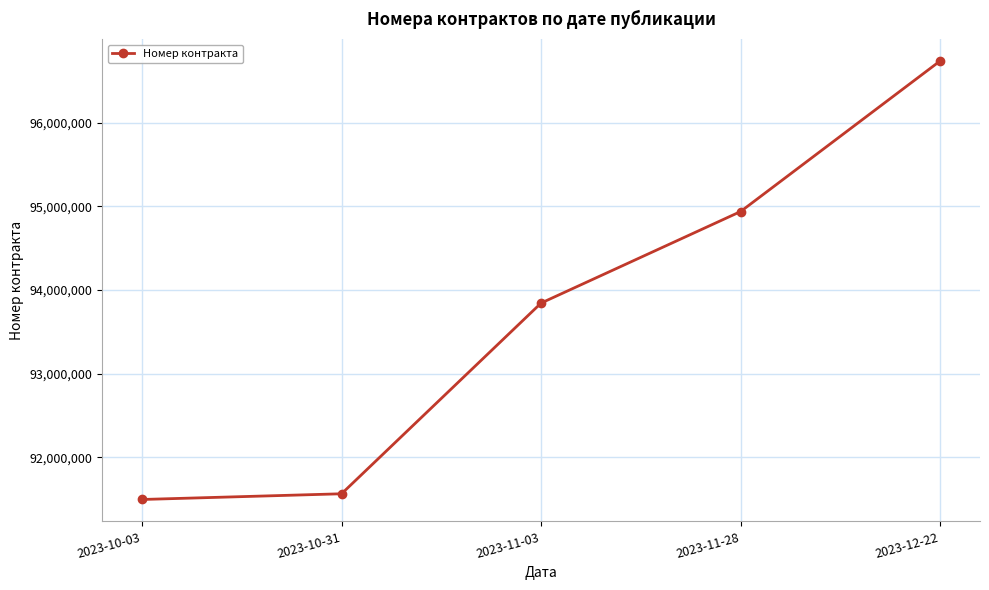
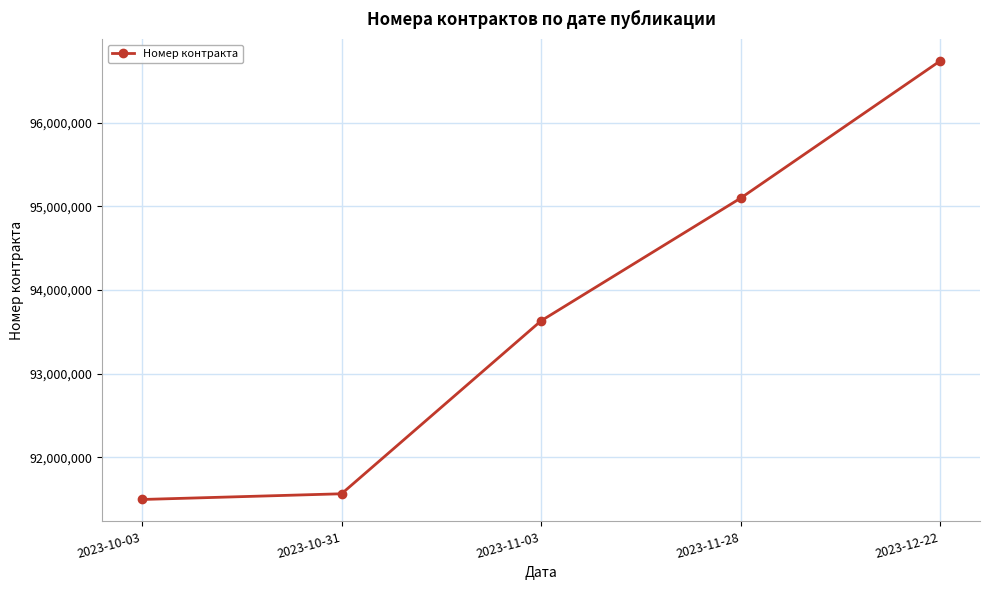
2023-11-03: 93,800,000 -> 93,600,000
2023-11-28: 94,900,000 -> 95,100,000
